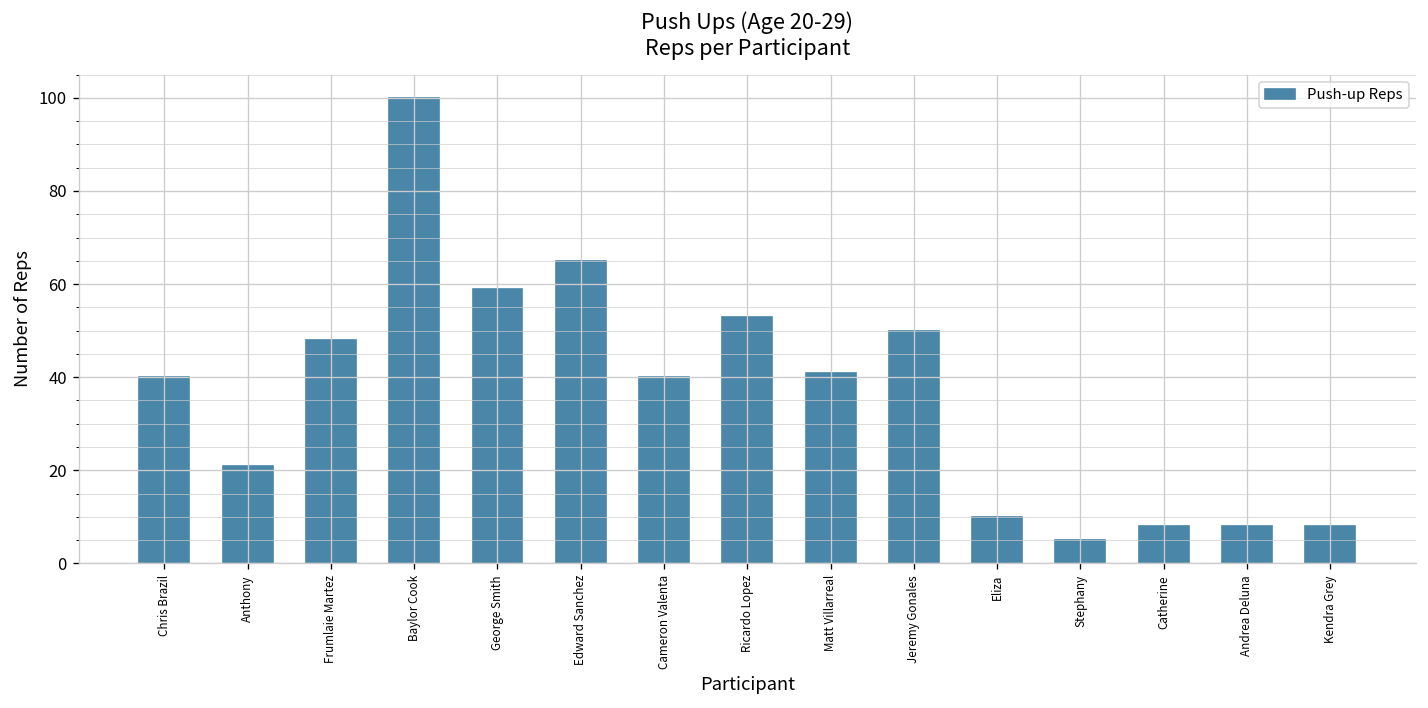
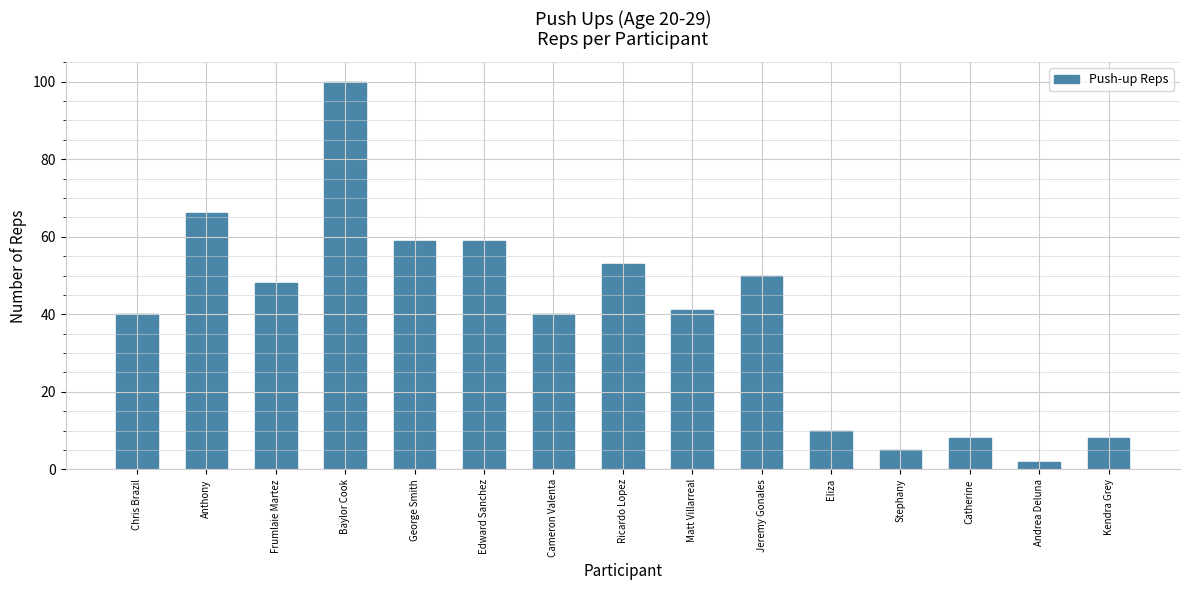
Anthony: 21 -> 66
Edward Sanchez: 65 -> 59
Andrea Deluna: 8 -> 2
